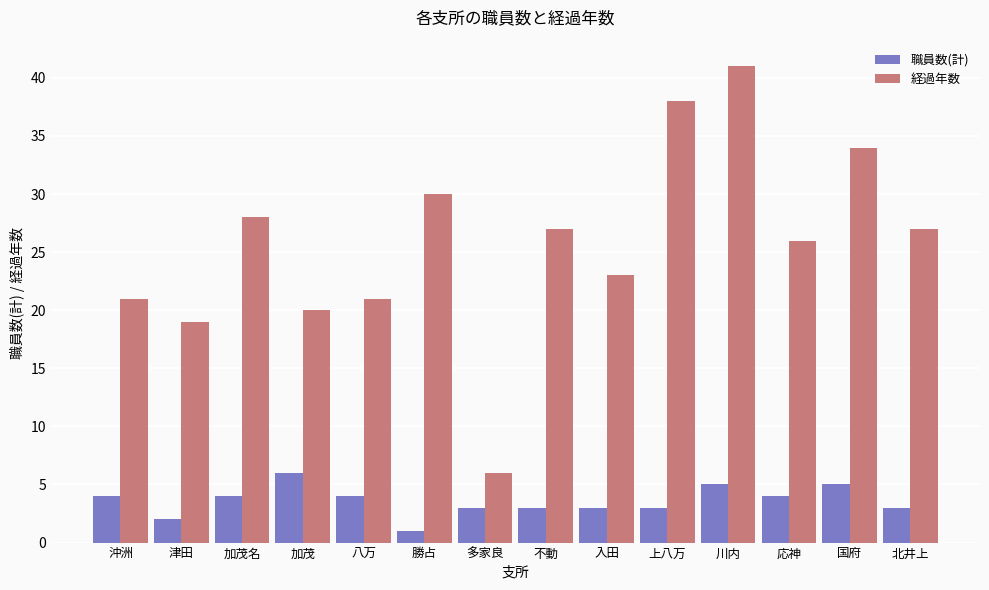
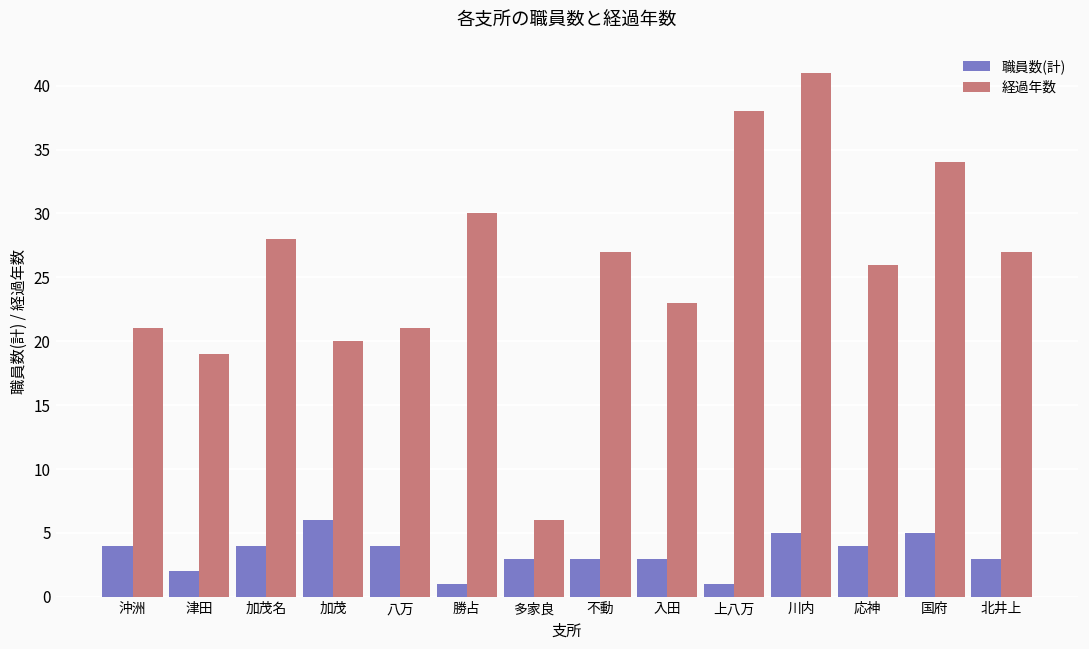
職員数(計), 上八万: 3 -> 1
